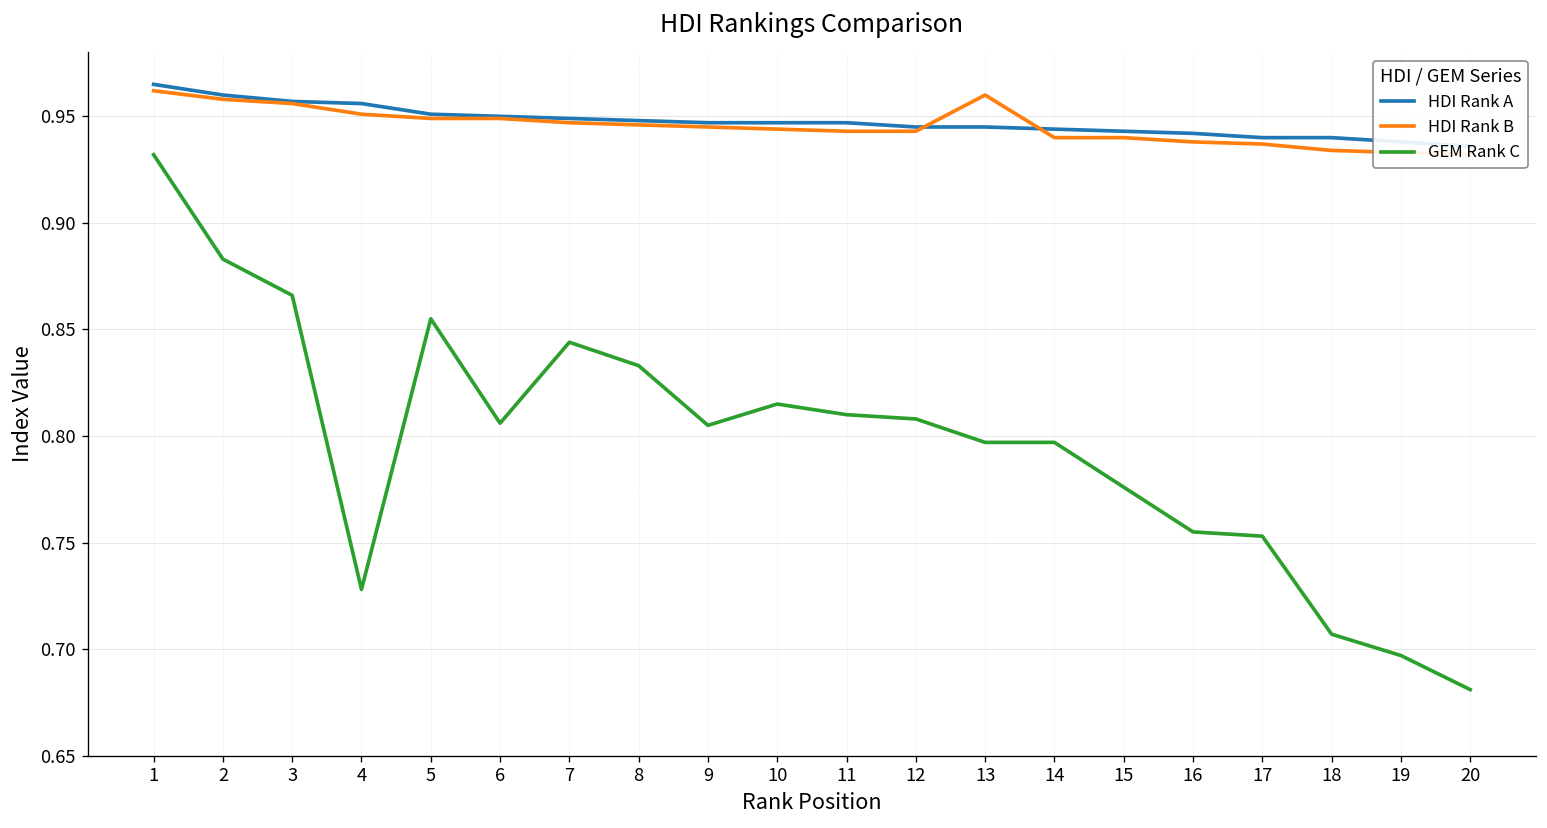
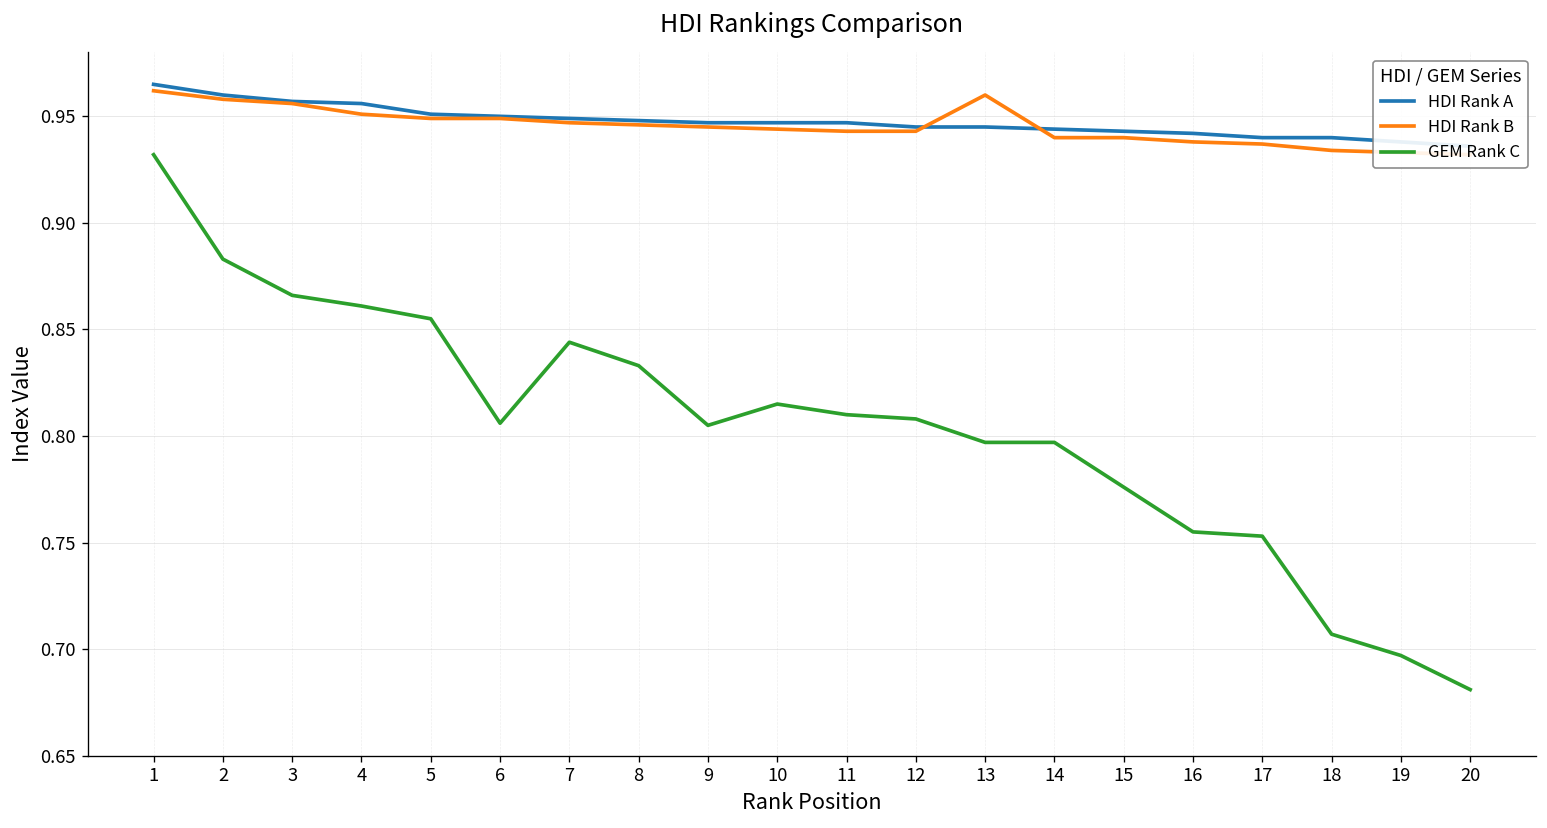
GEM Rank C, 4: 0.728 -> 0.861
